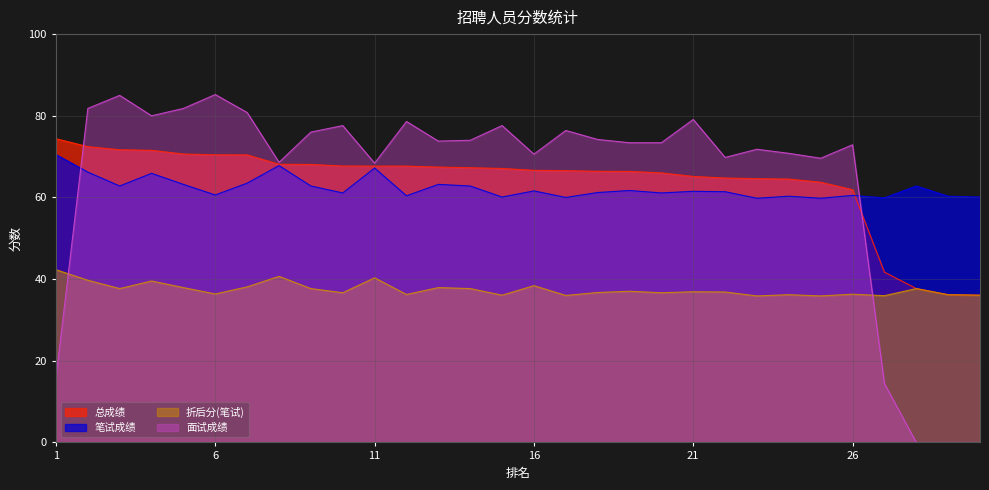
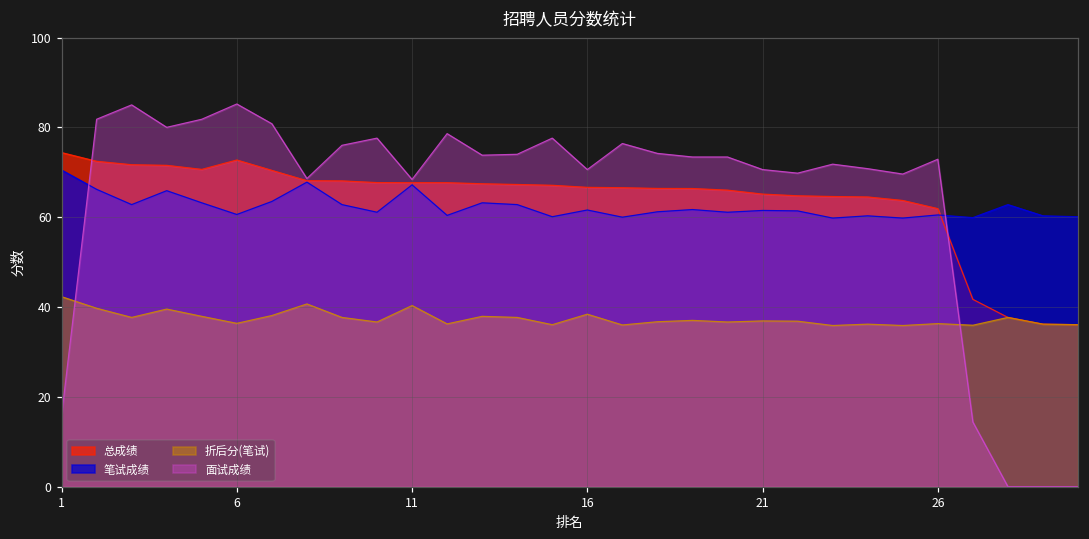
总成绩, 6: 70 -> 73
面试成绩, 21: 79 -> 71
